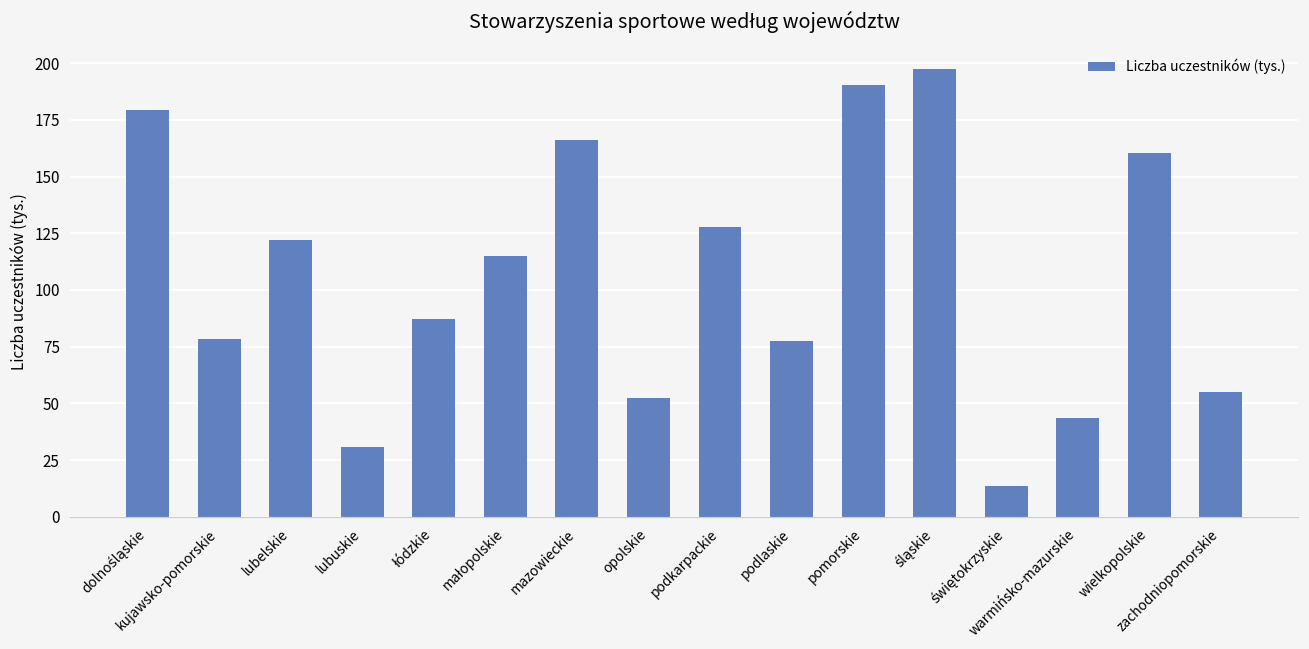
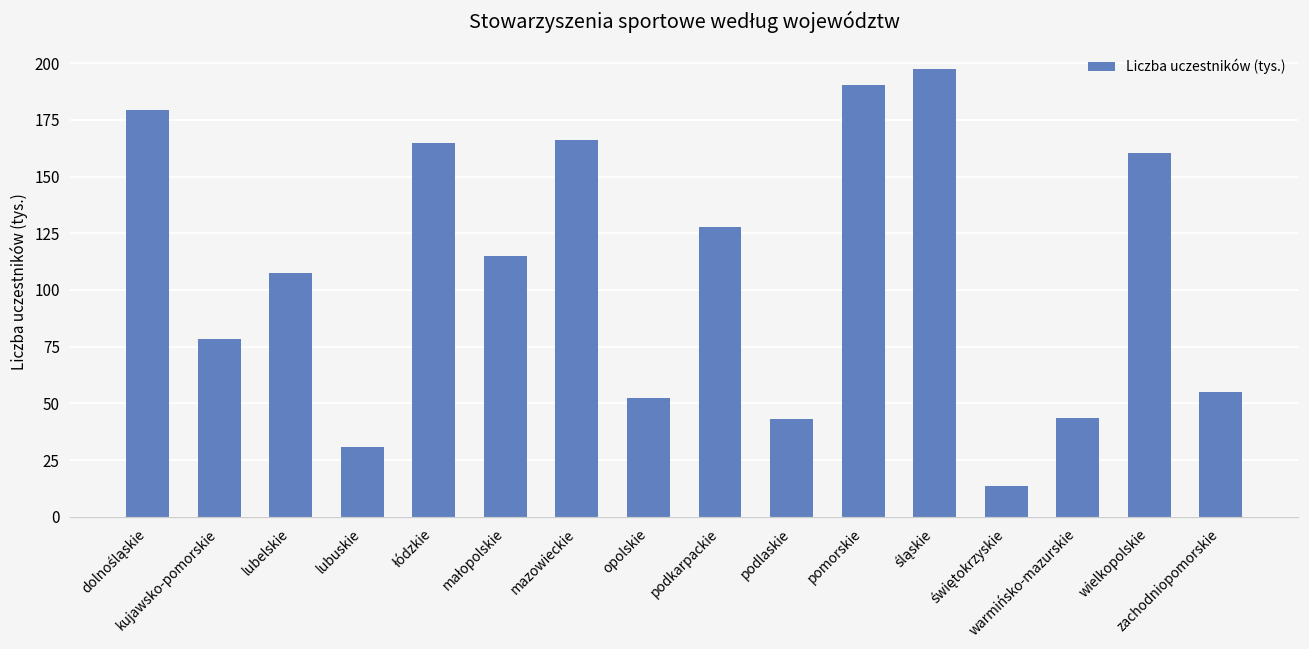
lubelskie: 122 -> 107
łódzkie: 87 -> 165
podlaskie: 78 -> 43
